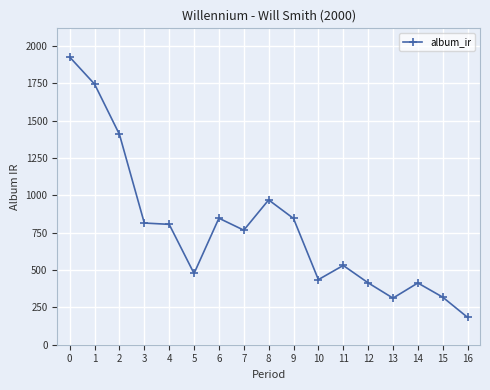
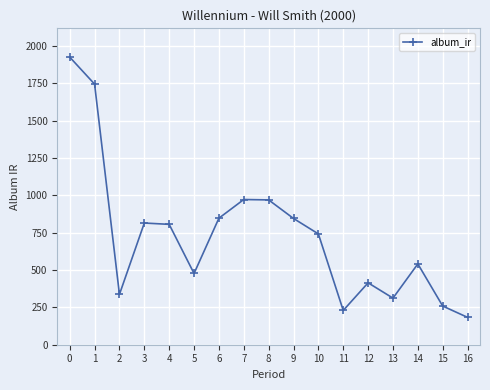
2: 1410 -> 340
7: 770 -> 970
10: 440 -> 740
11: 530 -> 230
14: 410 -> 540
15: 320 -> 260
